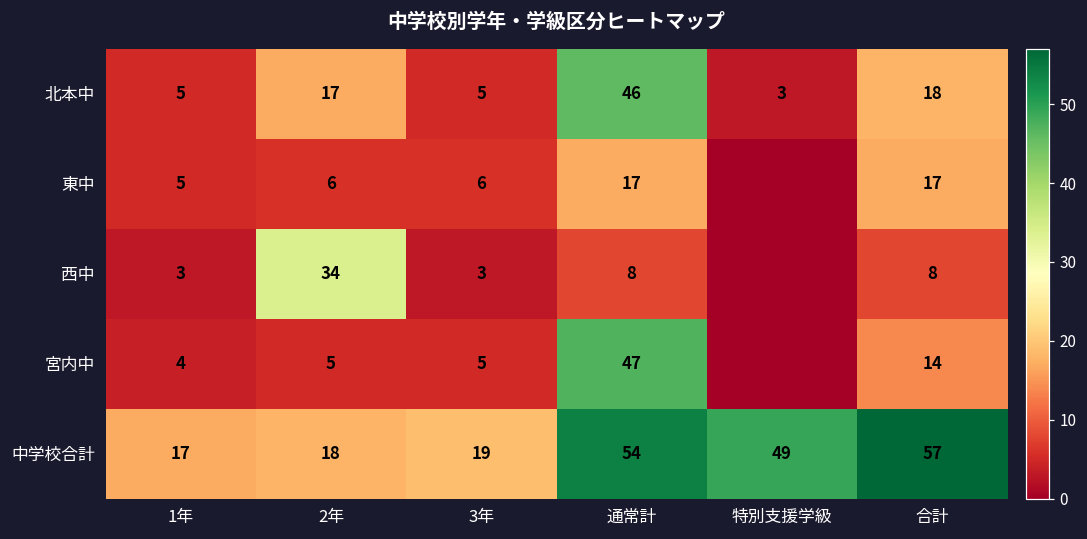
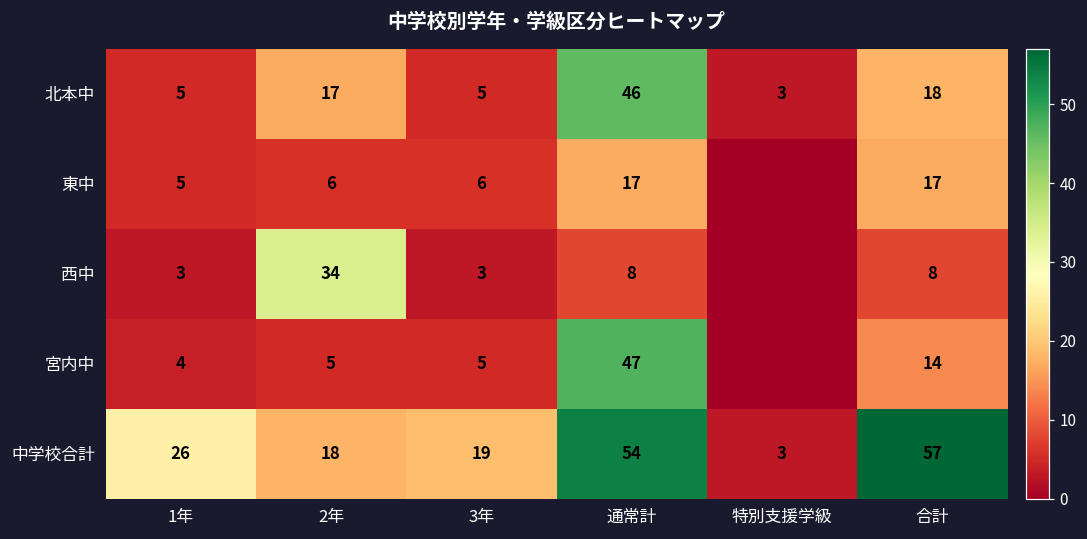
中学校合計, 1年: 17 -> 26
中学校合計, 特別支援学級: 49 -> 3
